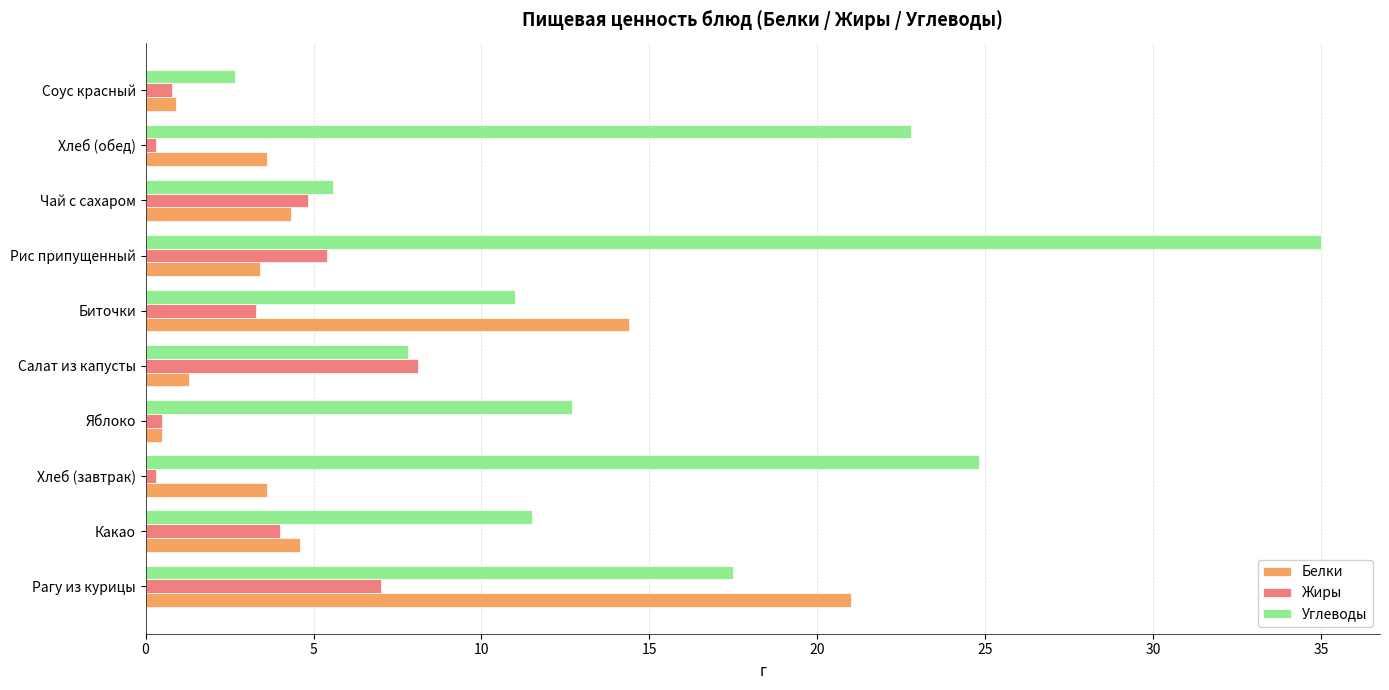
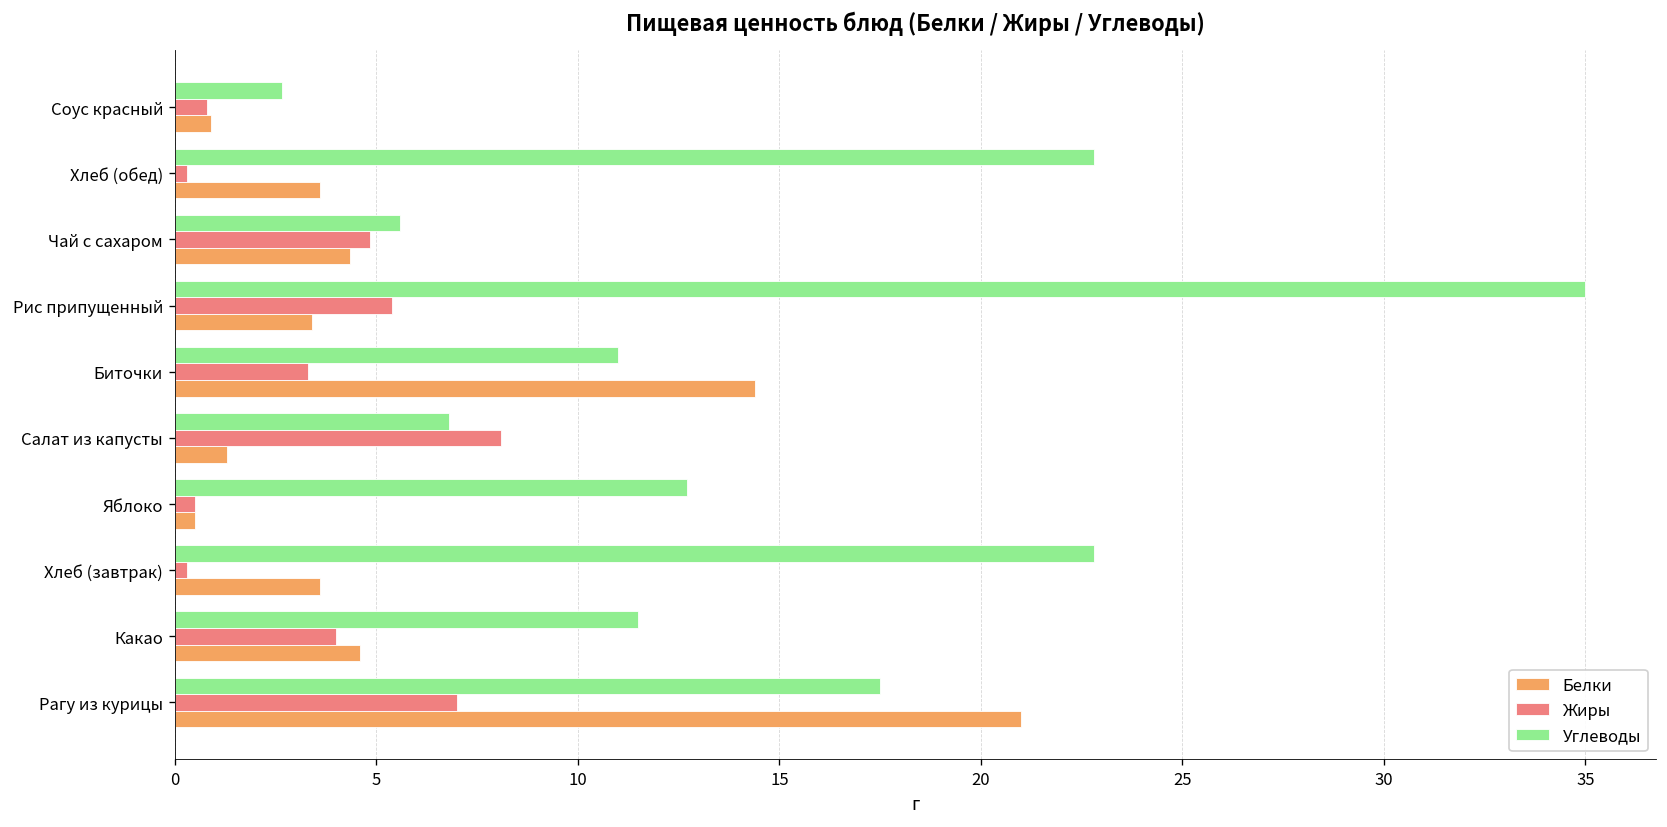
Углеводы, Салат из капусты: 7.8 -> 6.8
Углеводы, Хлеб (завтрак): 24.8 -> 22.8
